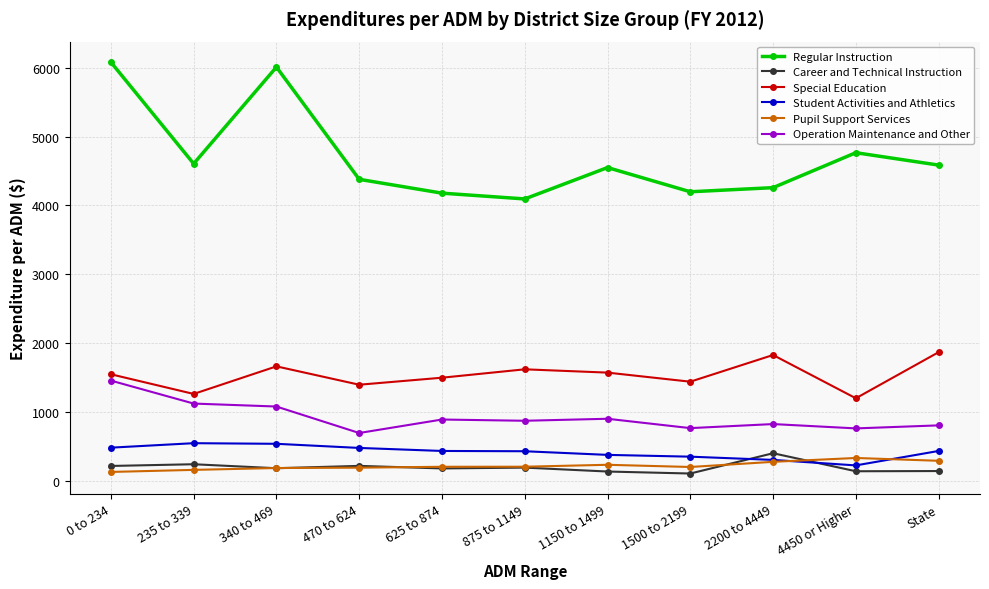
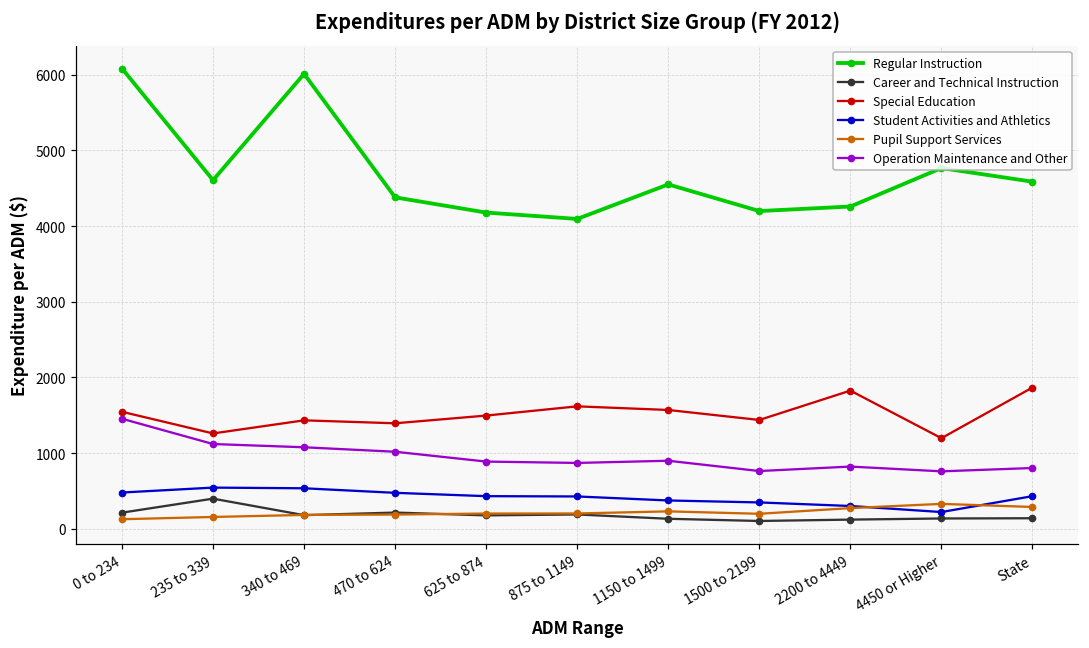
Career and Technical Instruction, 235 to 339: 200 -> 400
Special Education, 340 to 469: 1700 -> 1400
Operation Maintenance and Other, 470 to 624: 700 -> 1000
Career and Technical Instruction, 2200 to 4449: 400 -> 100
